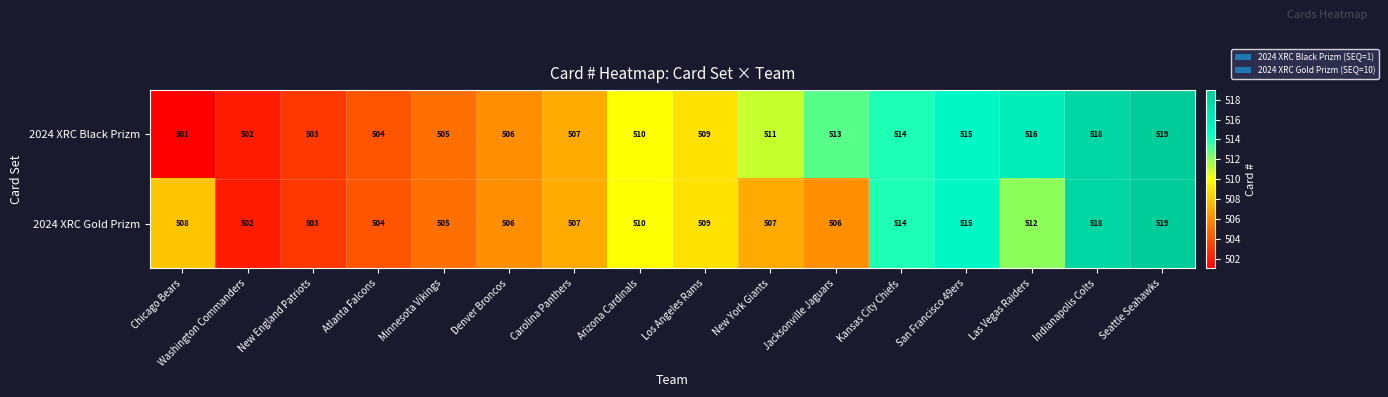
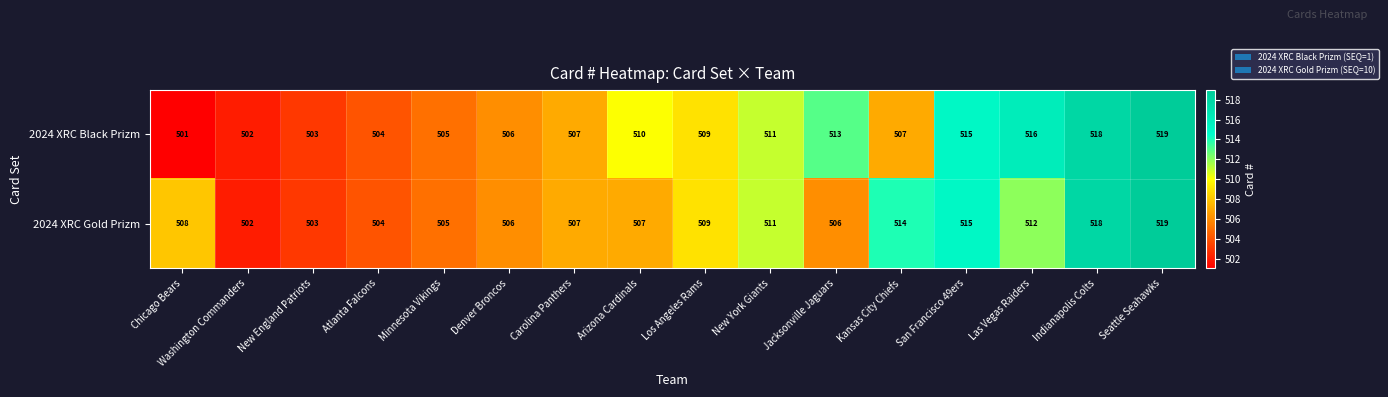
2024 XRC Black Prizm, Kansas City Chiefs: 514 -> 507
2024 XRC Gold Prizm, Arizona Cardinals: 510 -> 507
2024 XRC Gold Prizm, New York Giants: 507 -> 511
